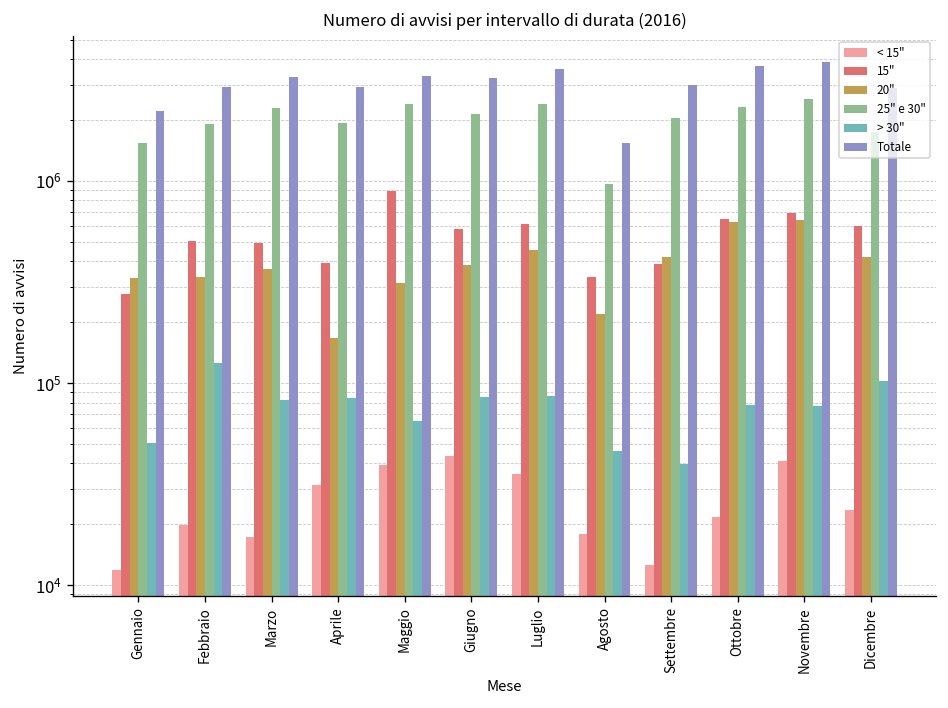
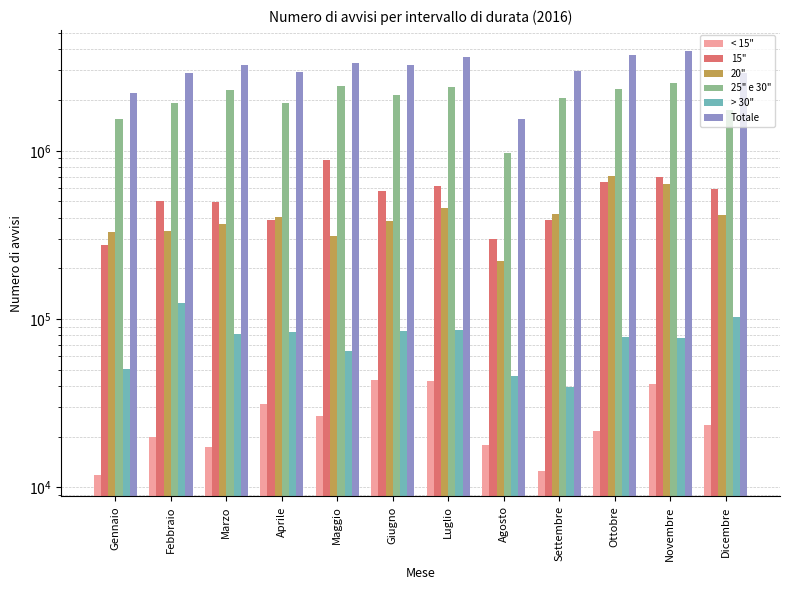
20", Aprile: 170000 -> 400000
< 15", Maggio: 39000 -> 26000
< 15", Luglio: 35000 -> 43000
15", Agosto: 340000 -> 300000
20", Ottobre: 630000 -> 710000
